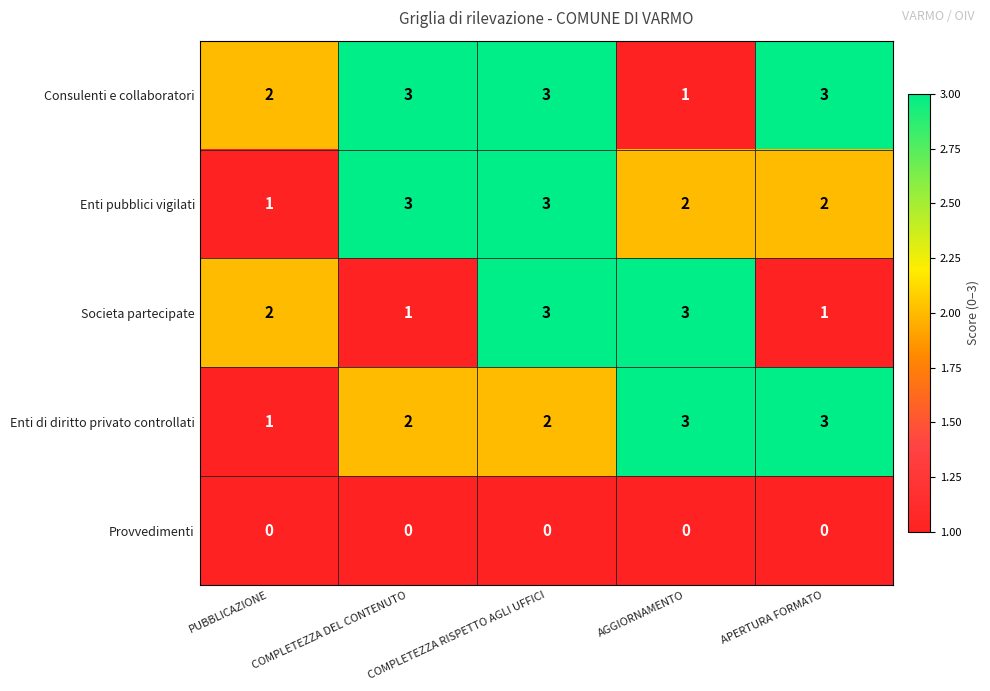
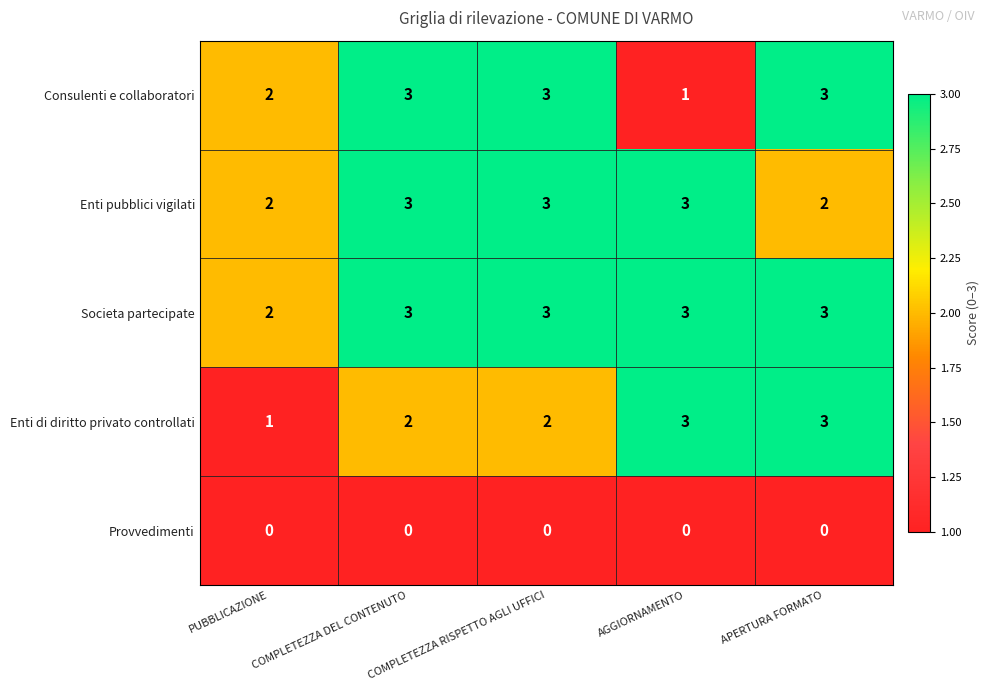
Enti pubblici vigilati, PUBBLICAZIONE: 1 -> 2
Enti pubblici vigilati, AGGIORNAMENTO: 2 -> 3
Societa partecipate, COMPLETEZZA DEL CONTENUTO: 1 -> 3
Societa partecipate, APERTURA FORMATO: 1 -> 3
